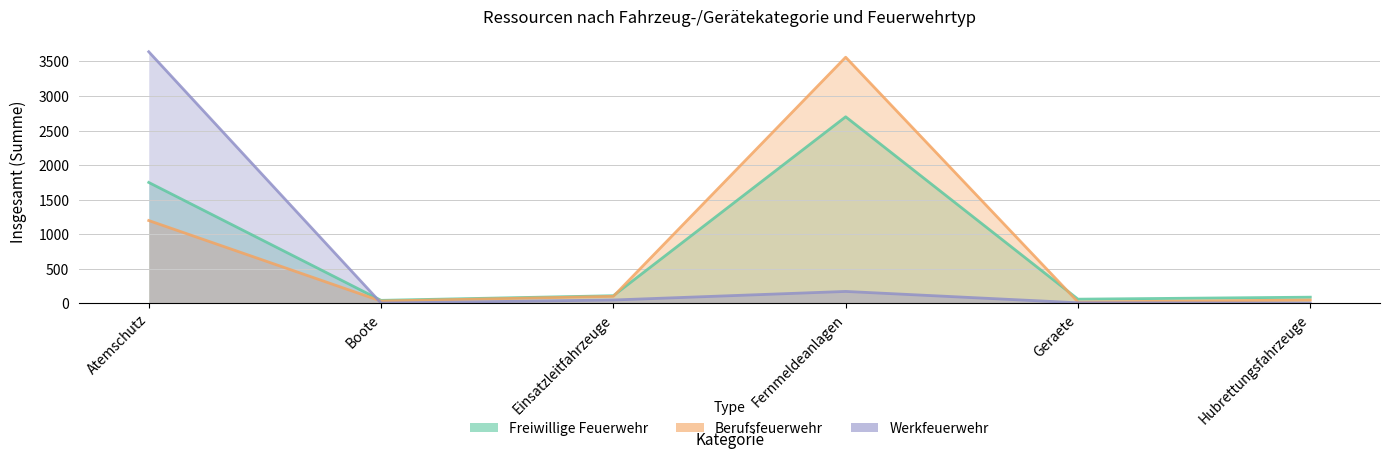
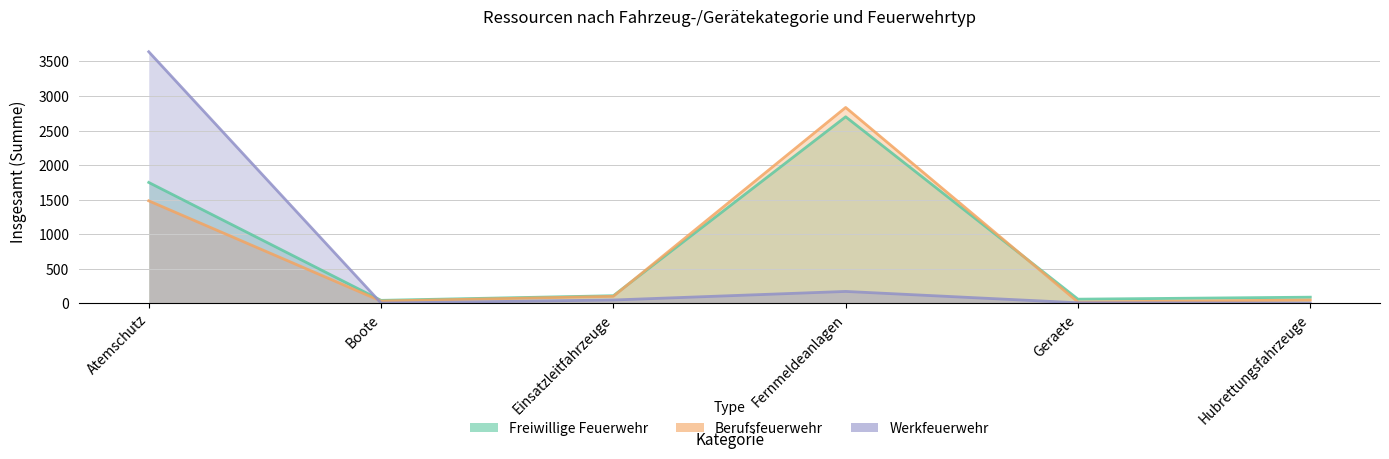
Berufsfeuerwehr, Atemschutz: 1200 -> 1500
Berufsfeuerwehr, Fernmeldeanlagen: 3600 -> 2800
